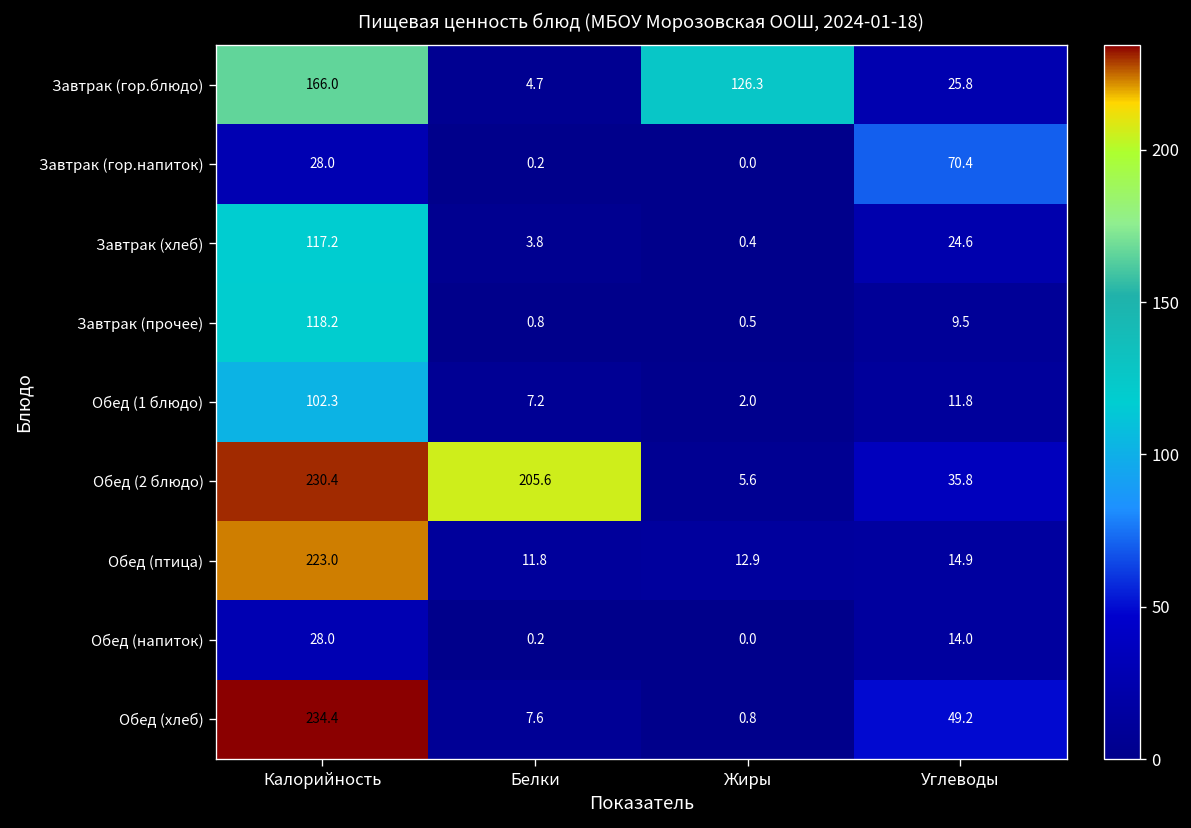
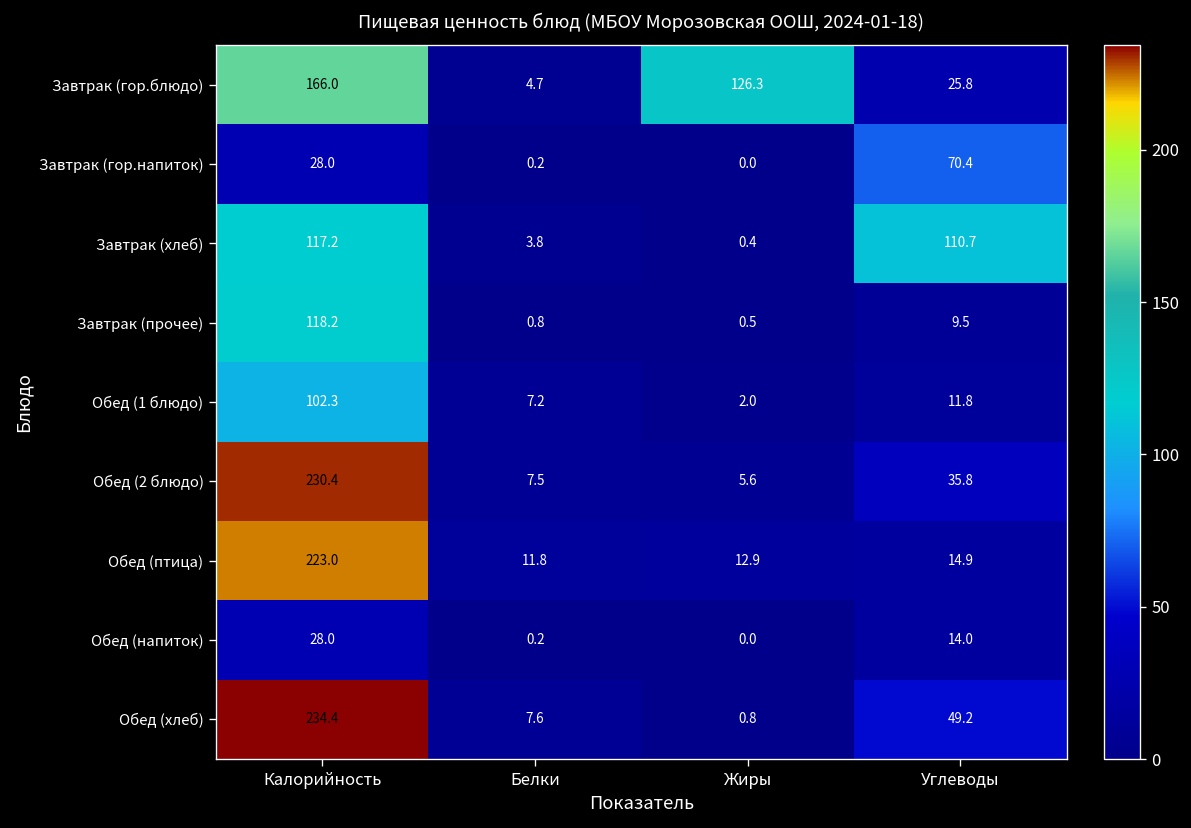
Завтрак (хлеб), Углеводы: 24.6 -> 110.7
Обед (2 блюдо), Белки: 205.6 -> 7.5
